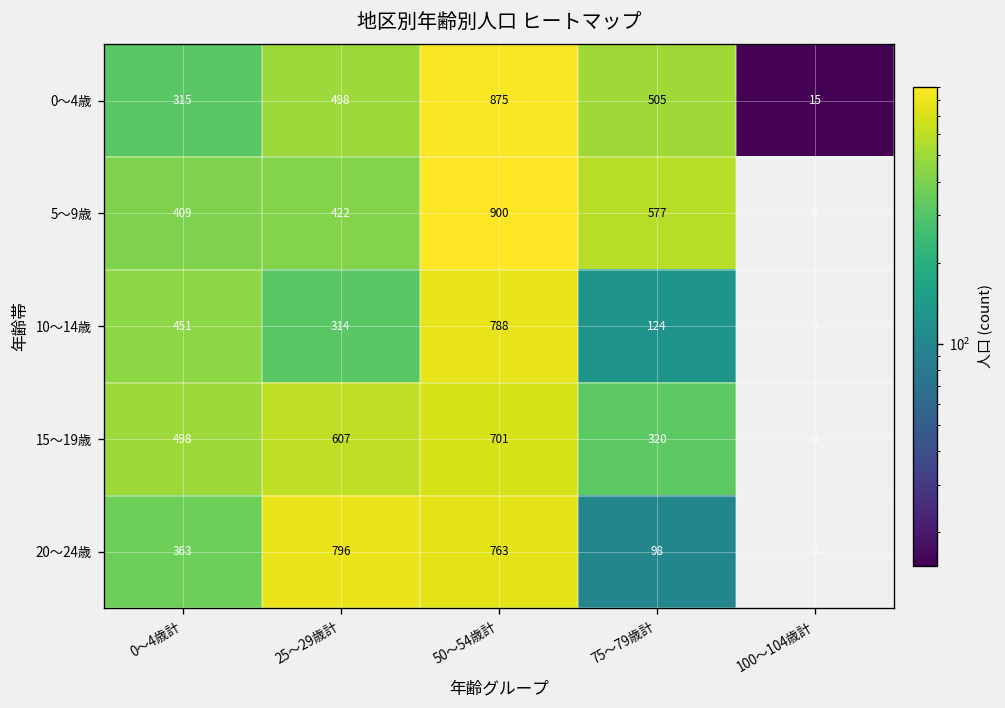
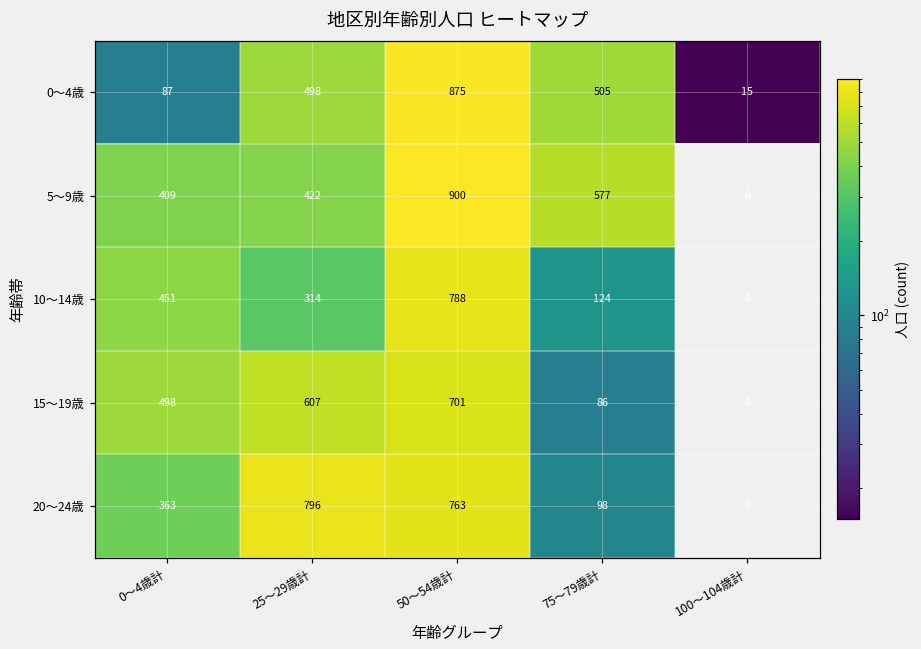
0～4歳, 0～4歳計: 315 -> 87
15～19歳, 75～79歳計: 320 -> 86
